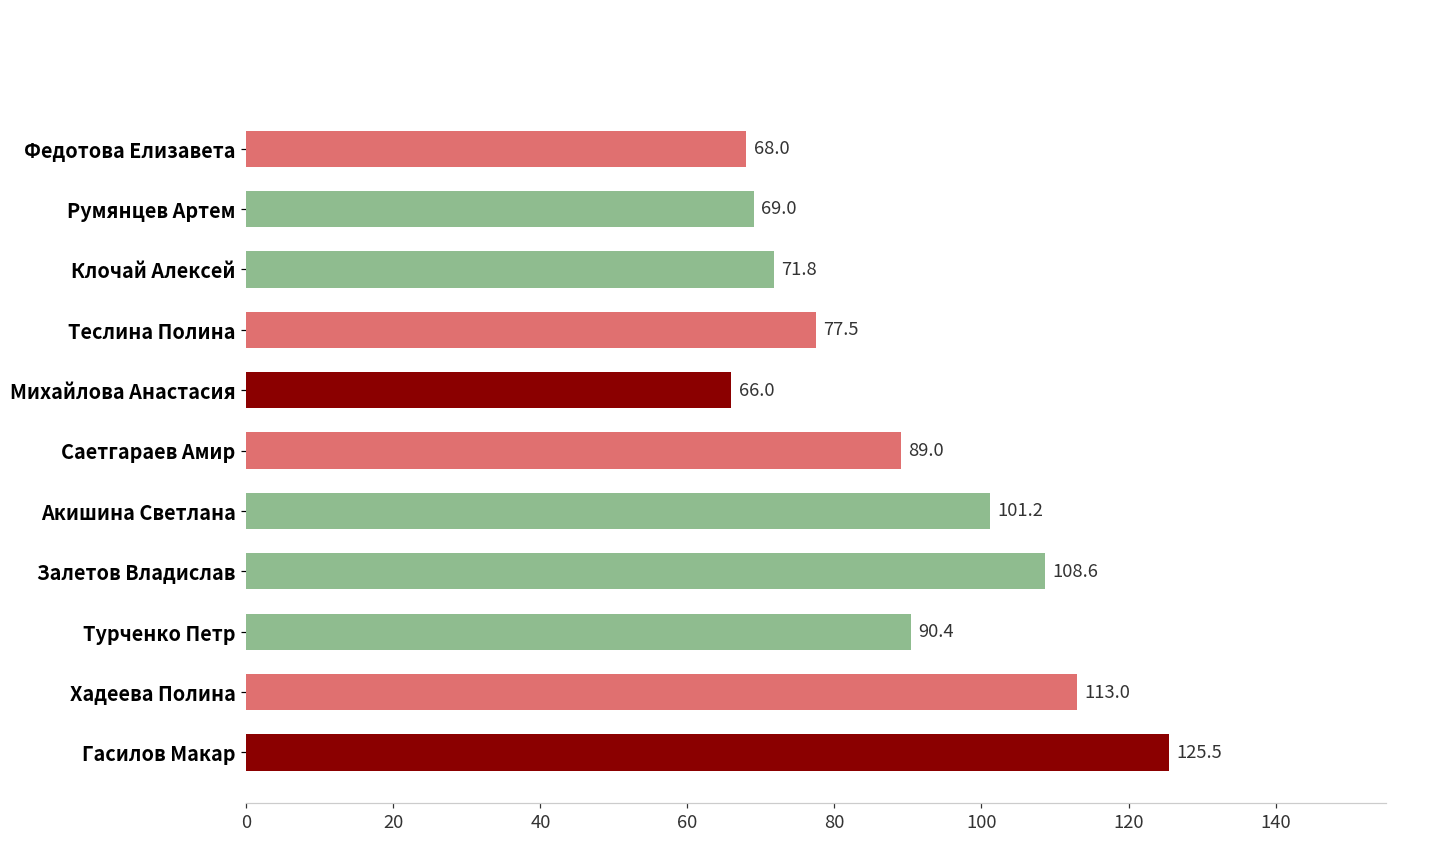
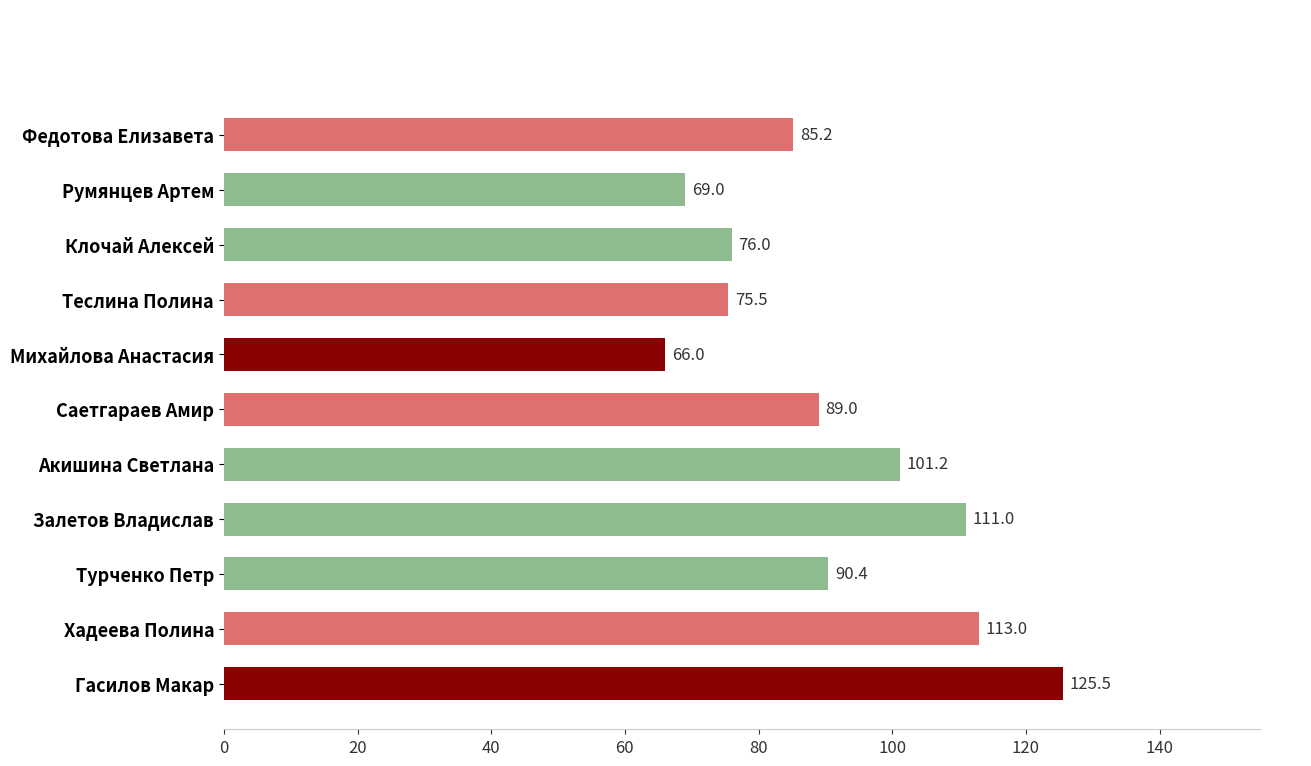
Федотова Елизавета: 68.0 -> 85.2
Клочай Алексей: 71.8 -> 76.0
Теслина Полина: 77.5 -> 75.5
Залетов Владислав: 108.6 -> 111.0
